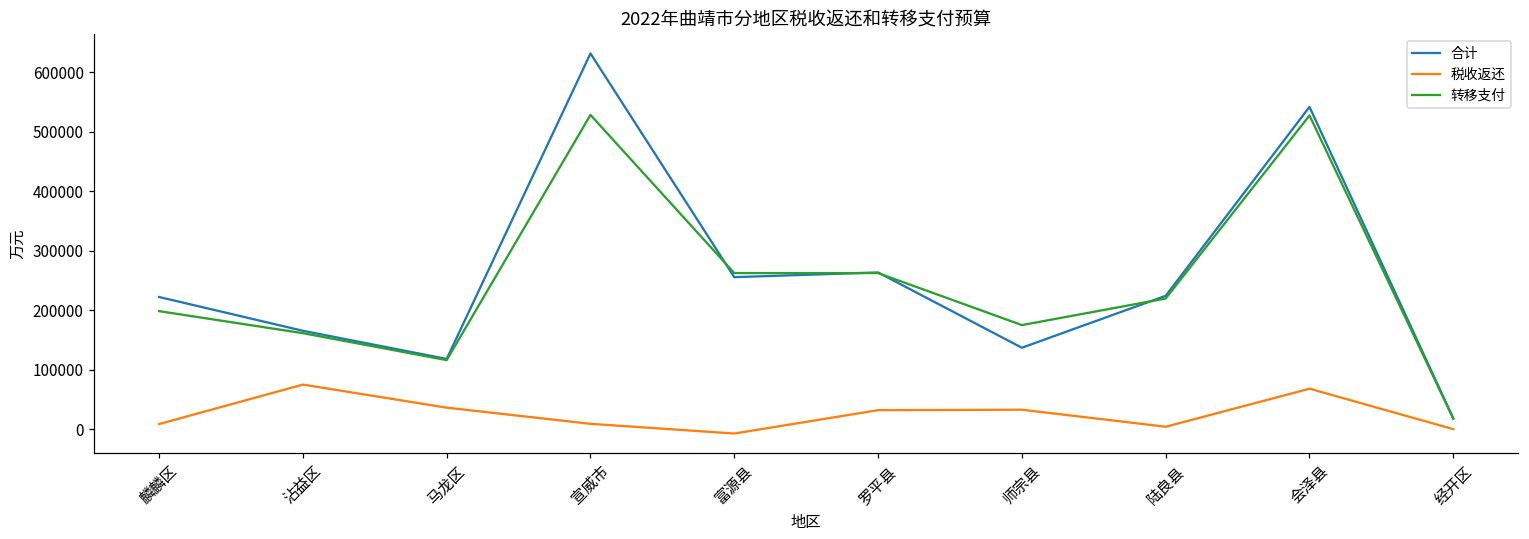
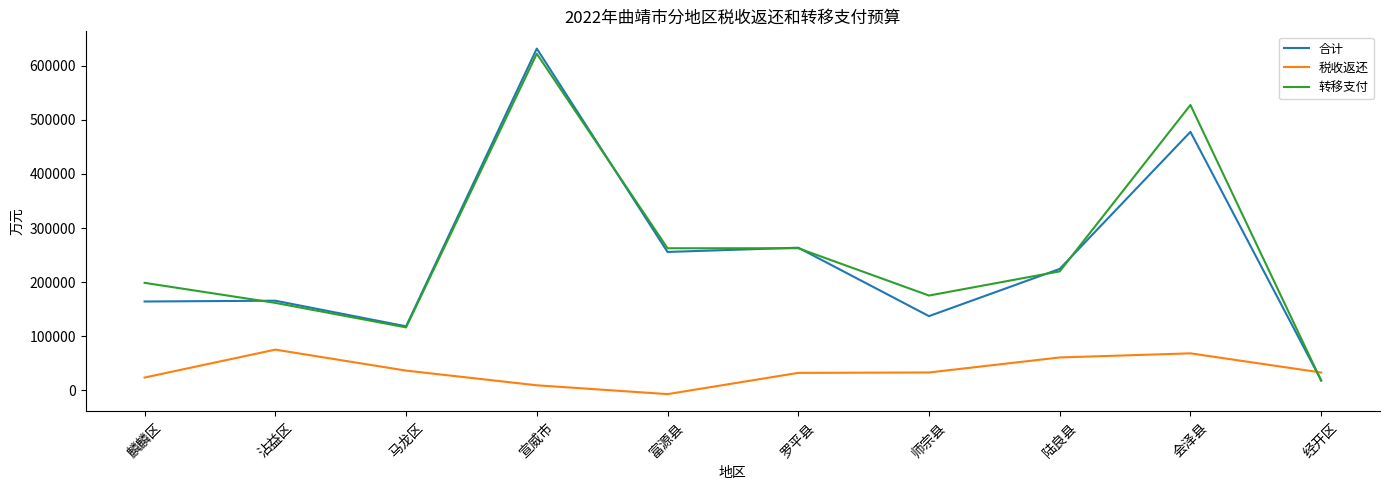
合计, 麟麟区: 220000 -> 160000
税收返还, 麟麟区: 10000 -> 20000
转移支付, 宣威市: 530000 -> 620000
税收返还, 陆良县: 0 -> 60000
合计, 会泽县: 540000 -> 480000
税收返还, 经开区: 0 -> 30000
